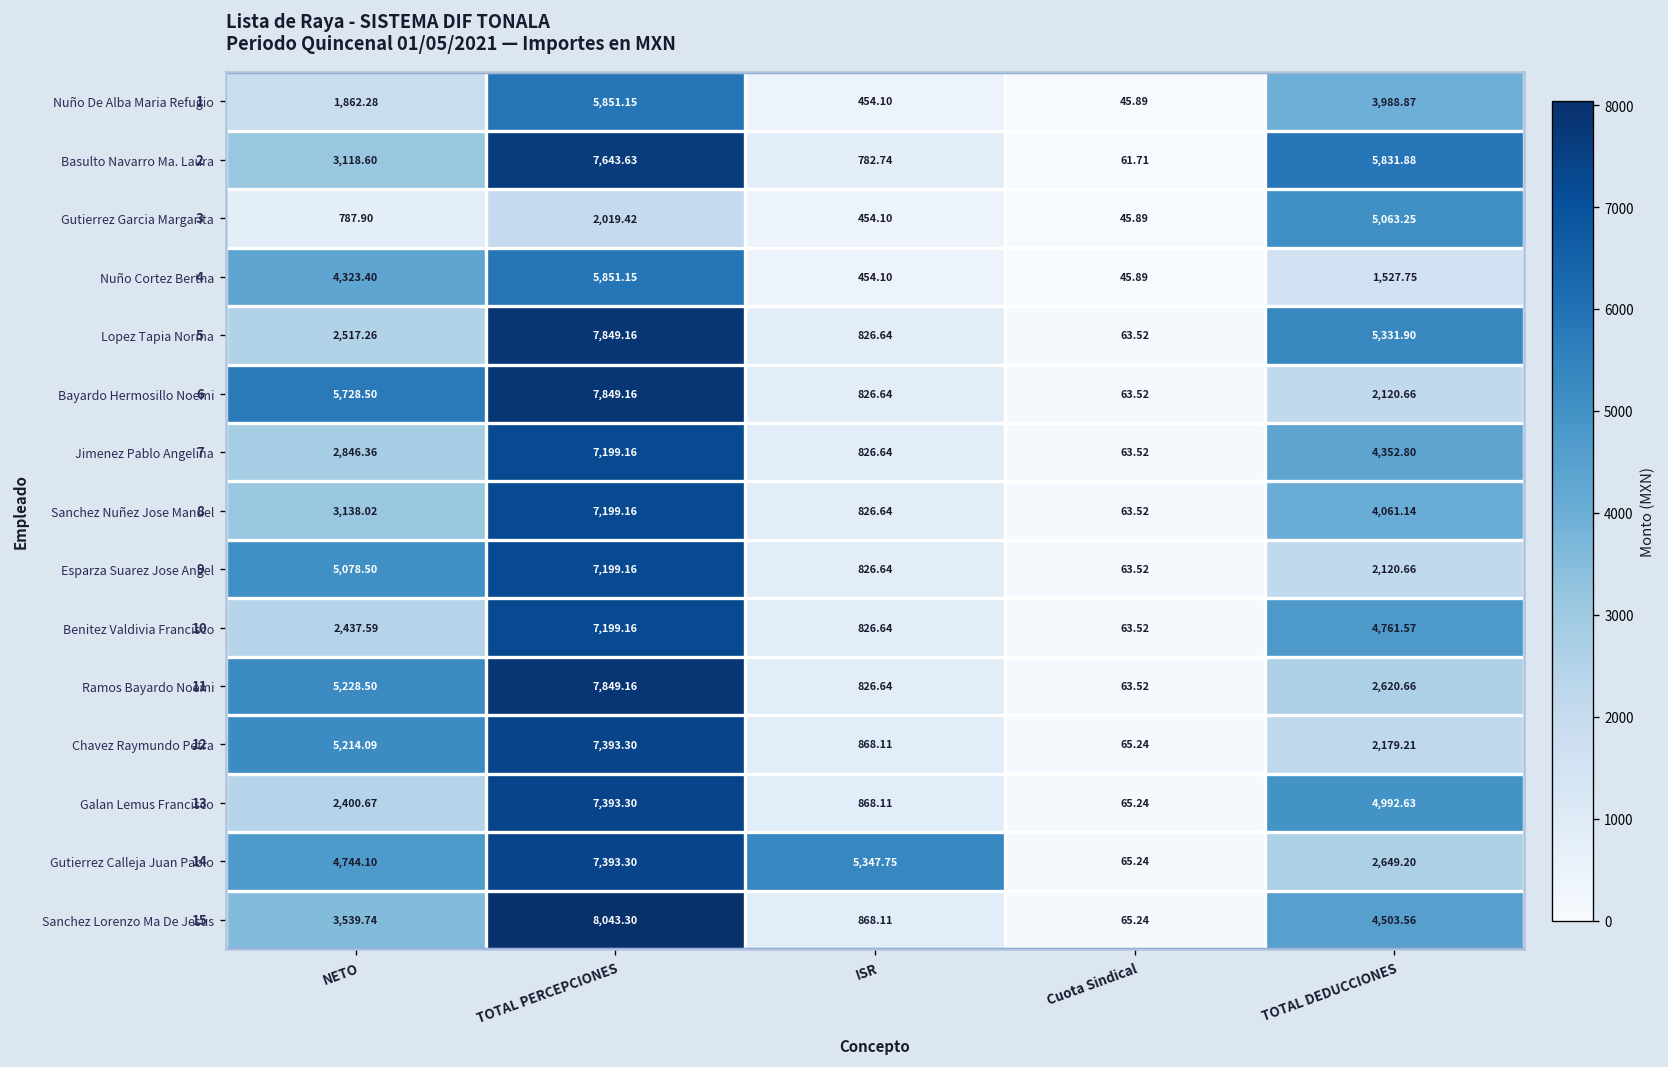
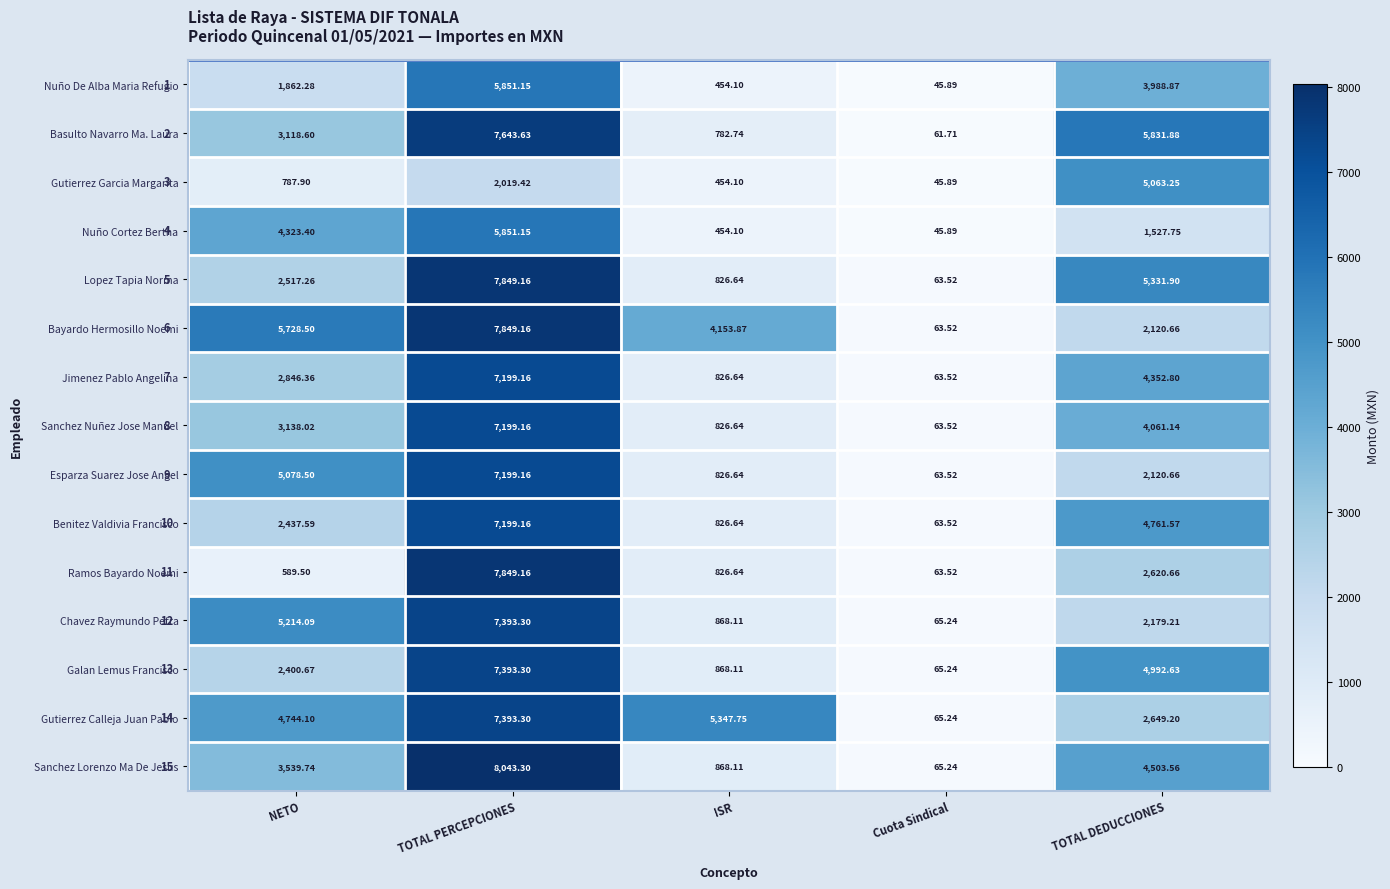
Bayardo Hermosillo Noemi, ISR: 826.64 -> 4,153.87
Ramos Bayardo Noemi, NETO: 5,228.50 -> 589.50
